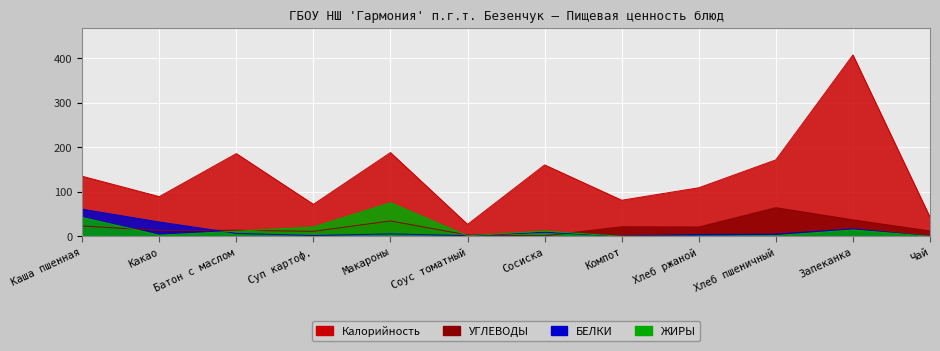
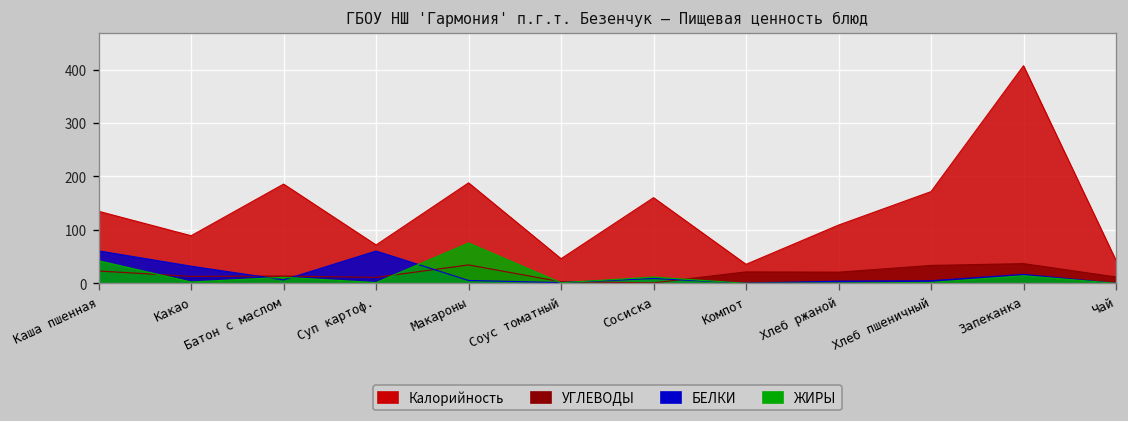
БЕЛКИ, Суп картоф.: 0 -> 60
ЖИРЫ, Суп картоф.: 20 -> 0
Калорийность, Соус томатный: 30 -> 50
Калорийность, Компот: 80 -> 40
УГЛЕВОДЫ, Хлеб пшеничный: 60 -> 30
